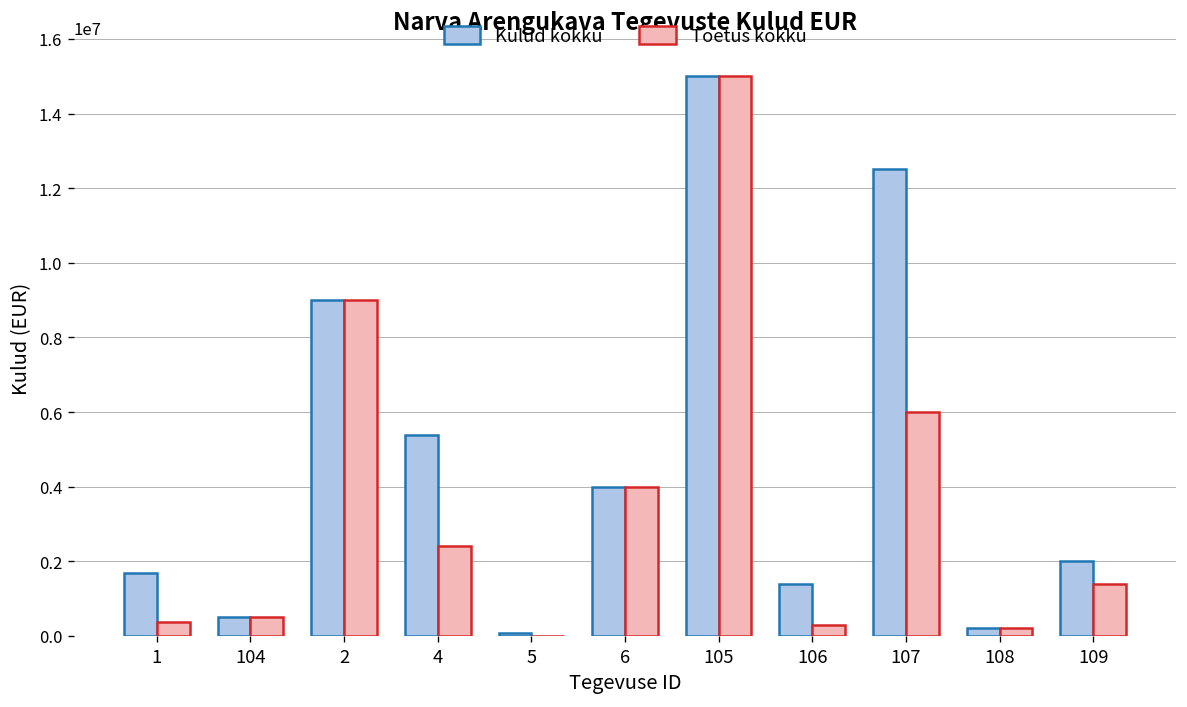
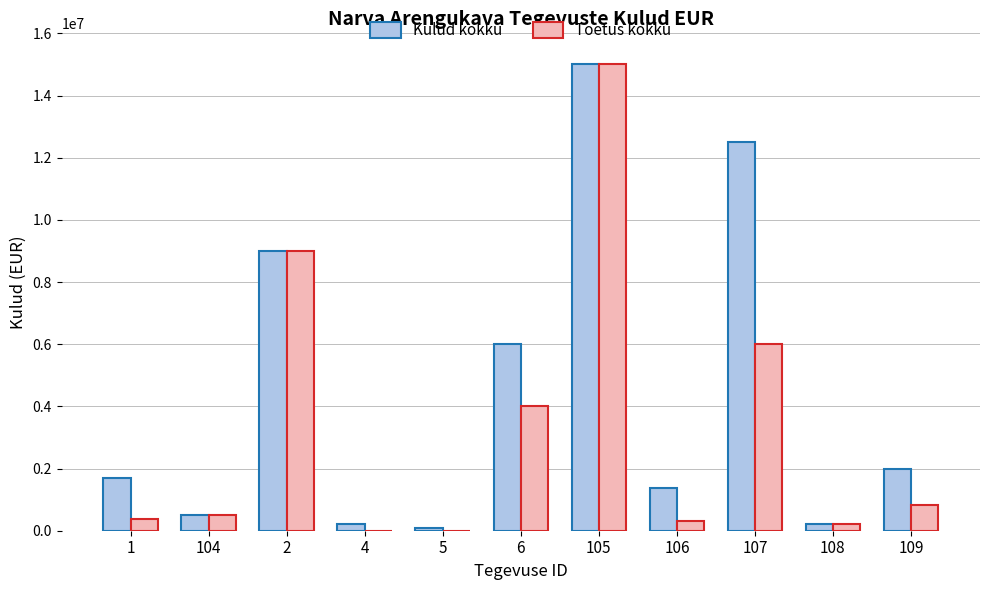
Kulud kokku, 4: 5400000 -> 200000
Toetus kokku, 4: 2400000 -> 0
Kulud kokku, 6: 4000000 -> 6000000
Toetus kokku, 109: 1400000 -> 800000
